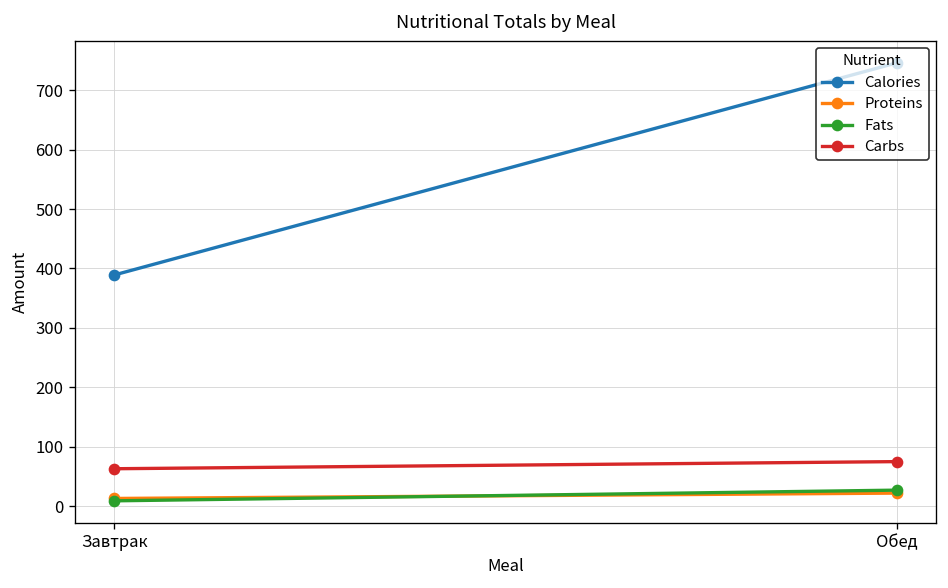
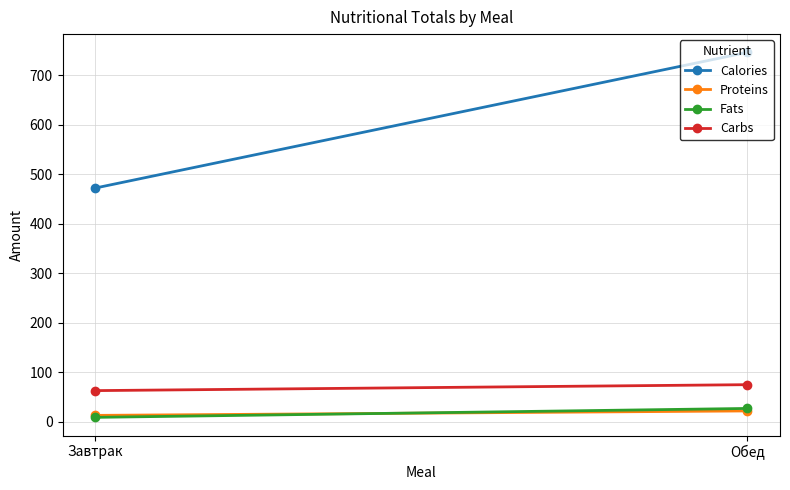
Calories, Завтрак: 390 -> 470
